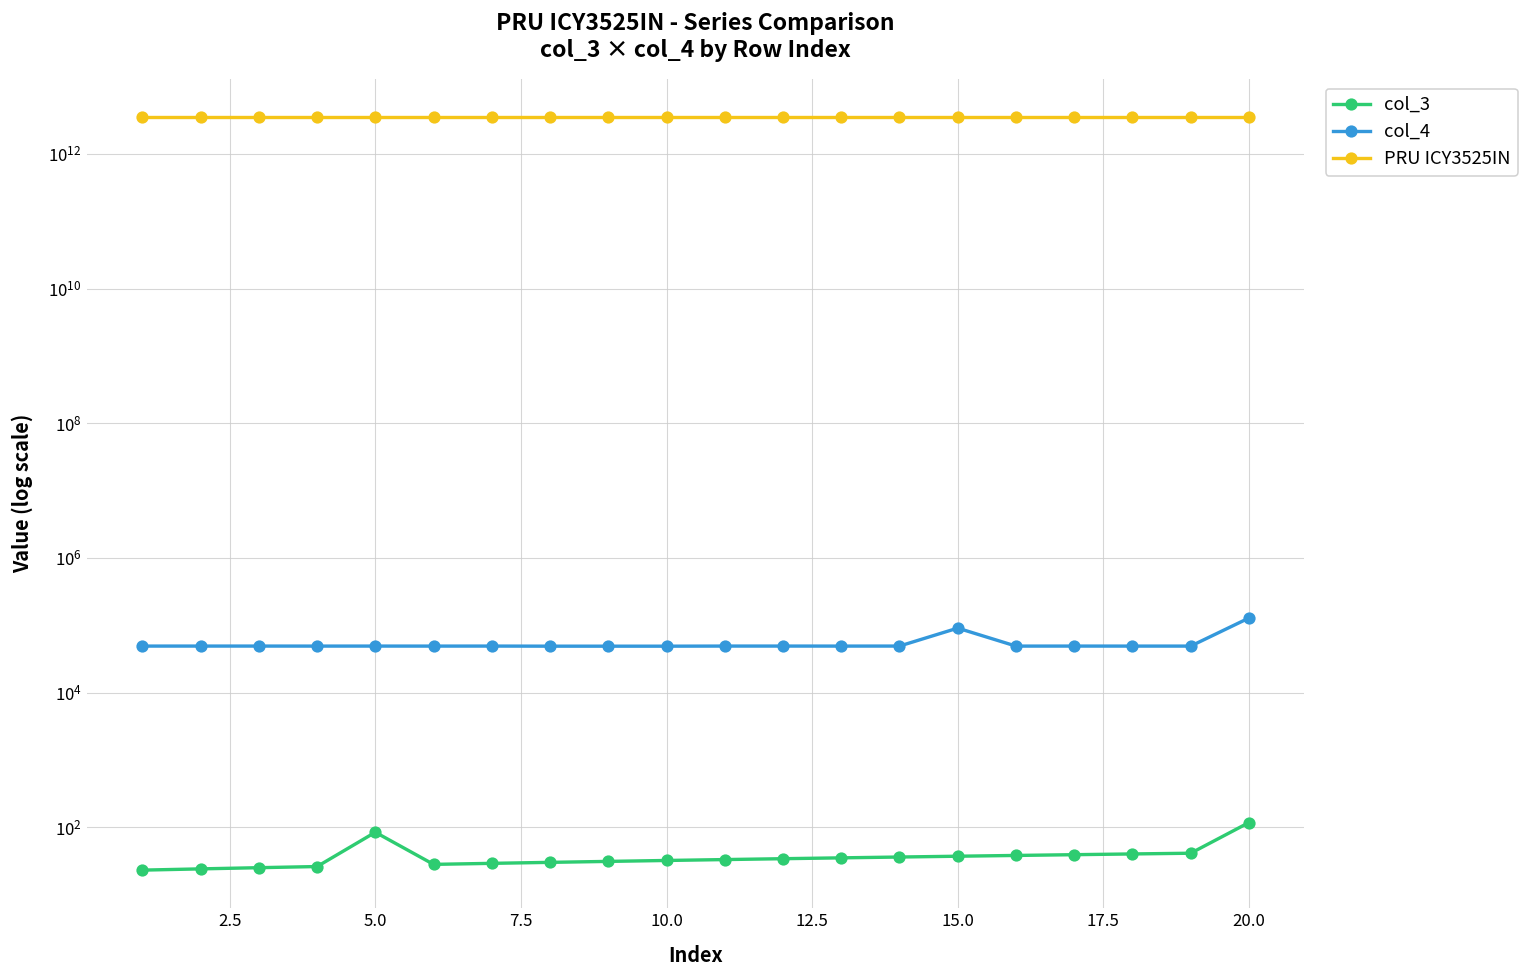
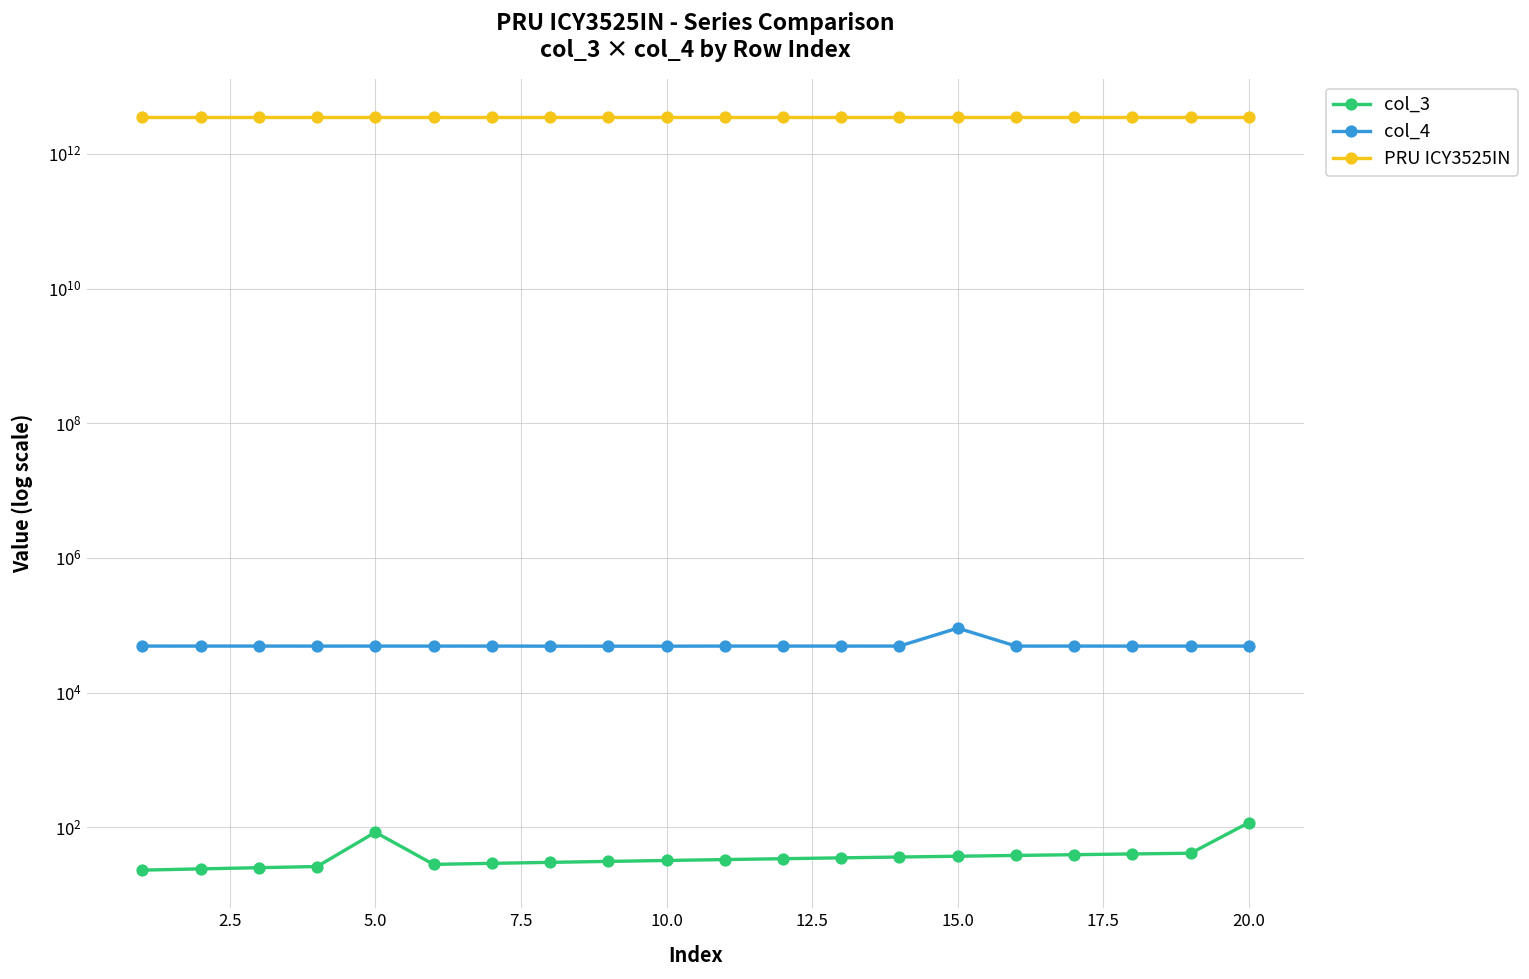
col_4, 20.0: 130000 -> 50000
